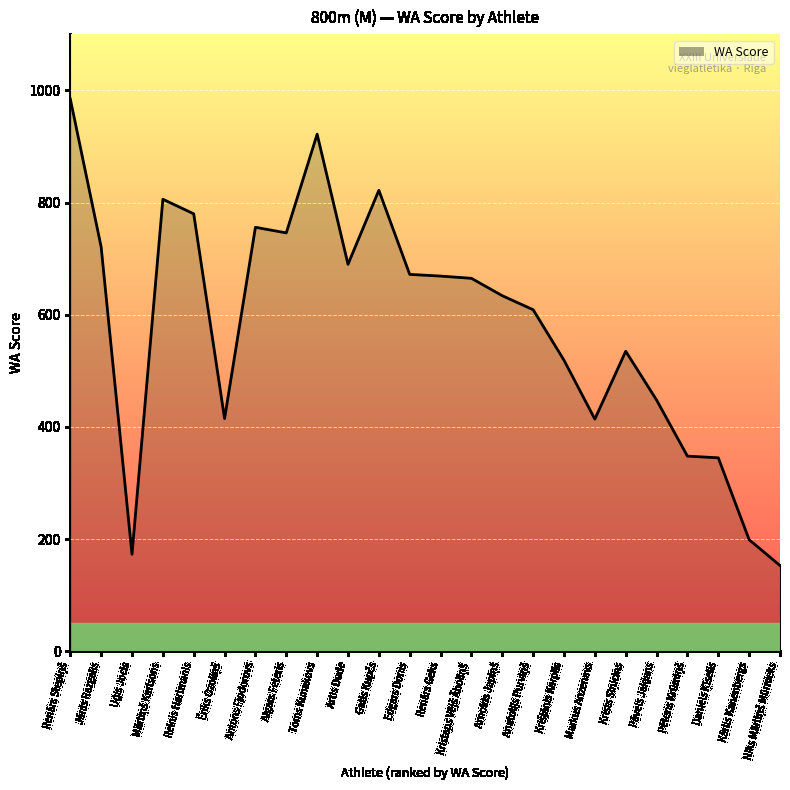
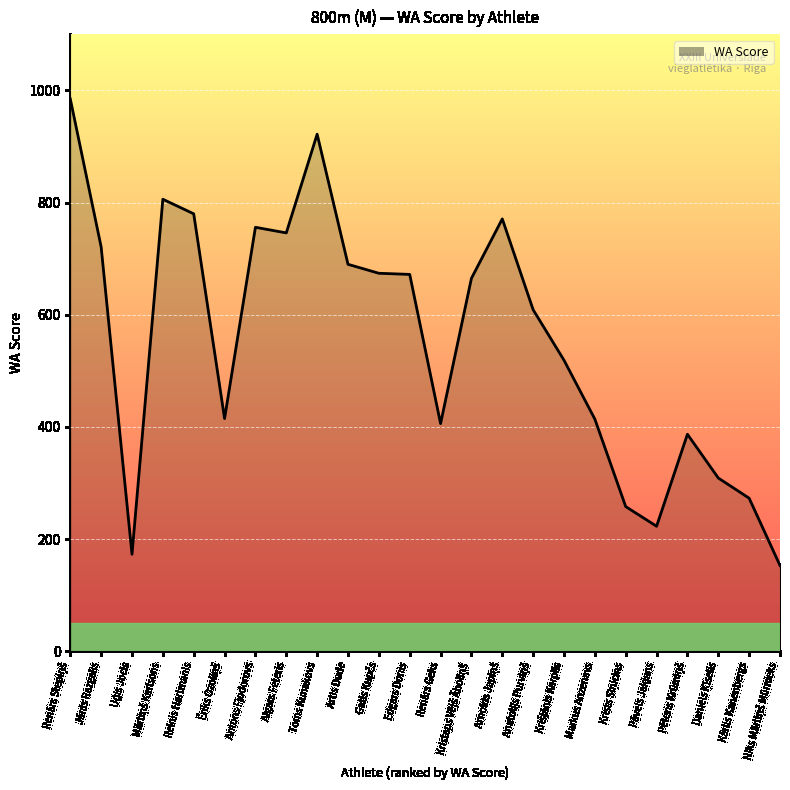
Gatis Kupčs: 820 -> 670
Renārs Geks: 670 -> 410
Arnolds Japiņš: 630 -> 770
Krists Siņicins: 540 -> 260
Pāvels Jakjans: 450 -> 220
Pēteris Krūmiņš: 350 -> 390
Daniels Ķīselis: 350 -> 310
Kārlis Kanenbergs: 200 -> 270
